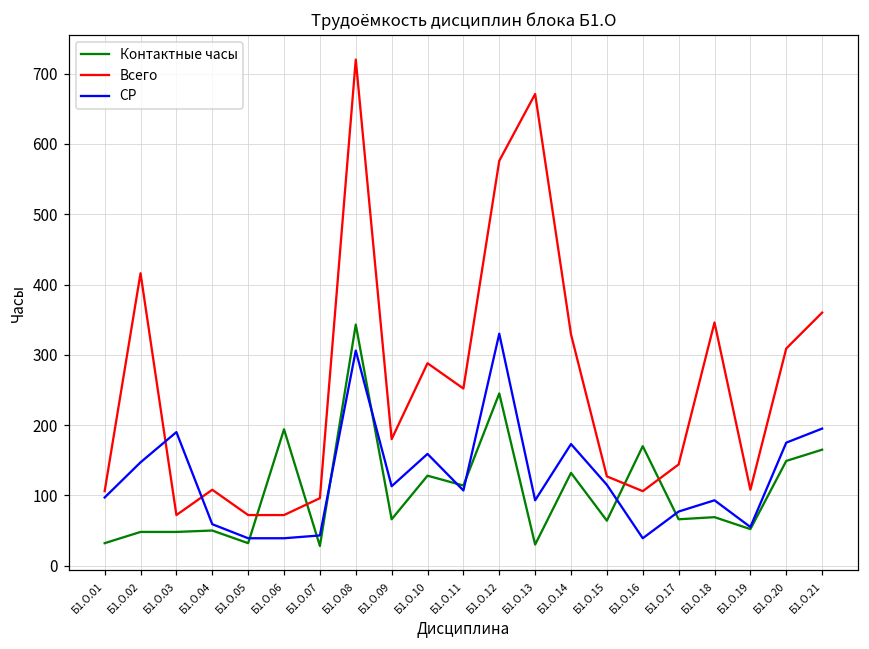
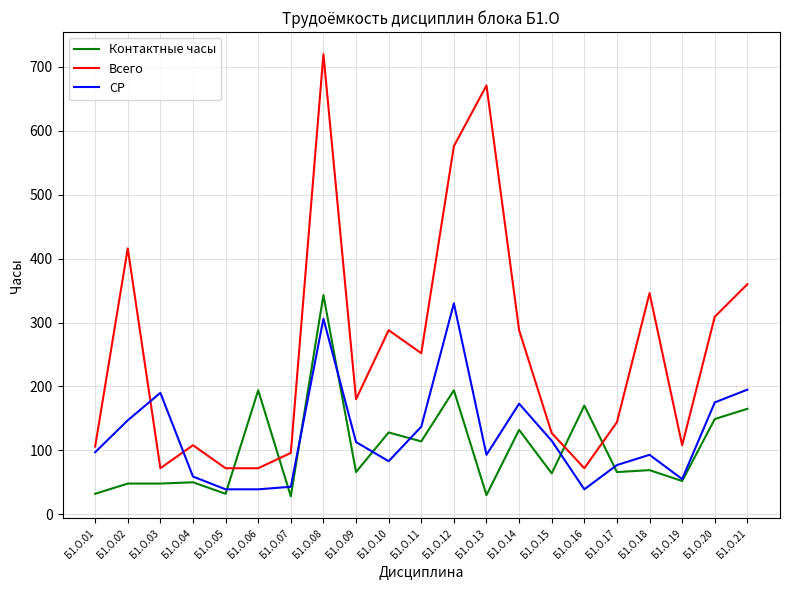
СР, Б1.О.10: 160 -> 80
СР, Б1.О.11: 110 -> 140
Контактные часы, Б1.О.12: 250 -> 190
Всего, Б1.О.14: 330 -> 290
Всего, Б1.О.16: 110 -> 70
